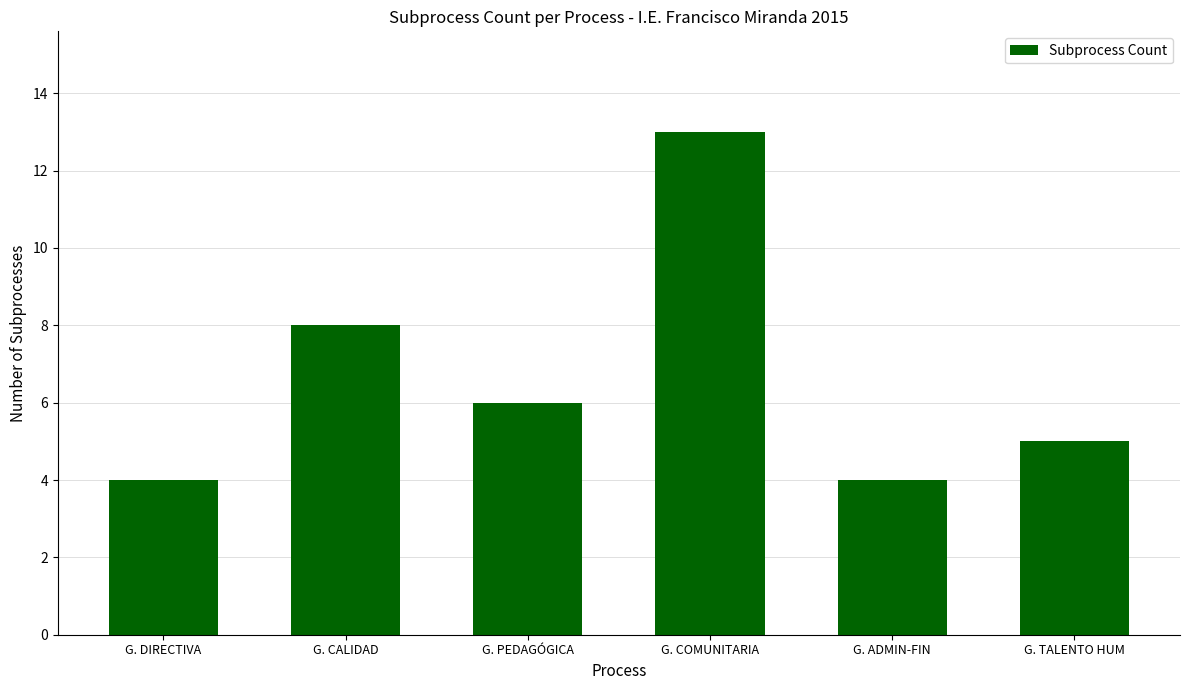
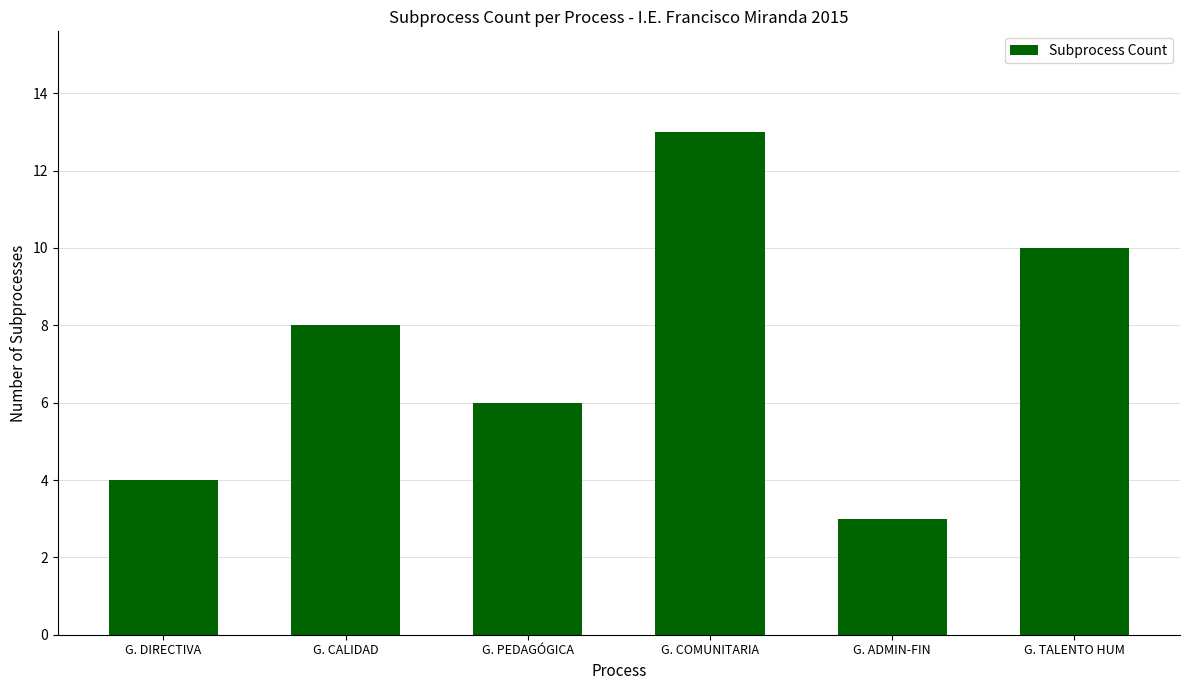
G. ADMIN-FIN: 4 -> 3
G. TALENTO HUM: 5 -> 10
